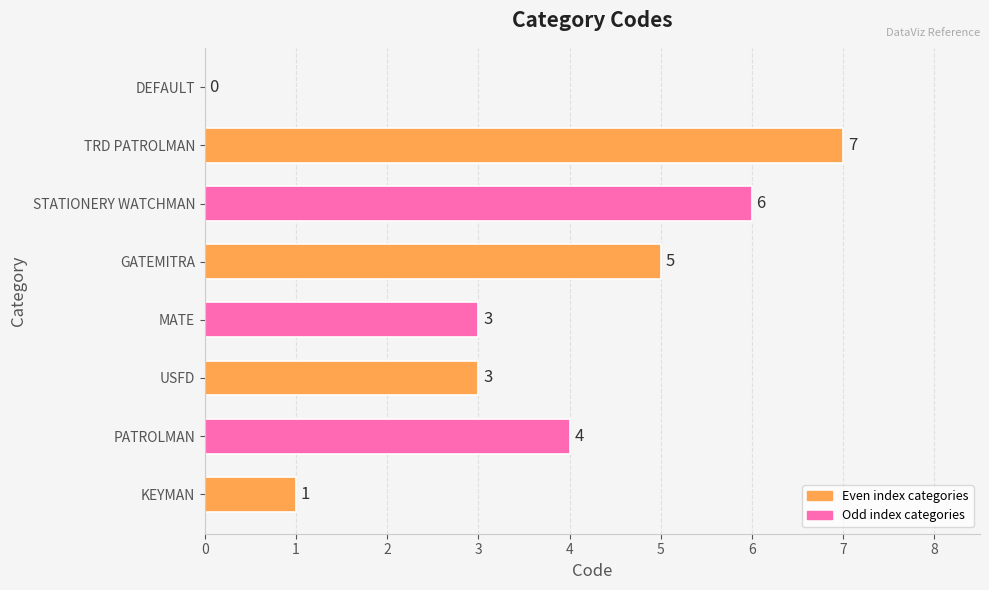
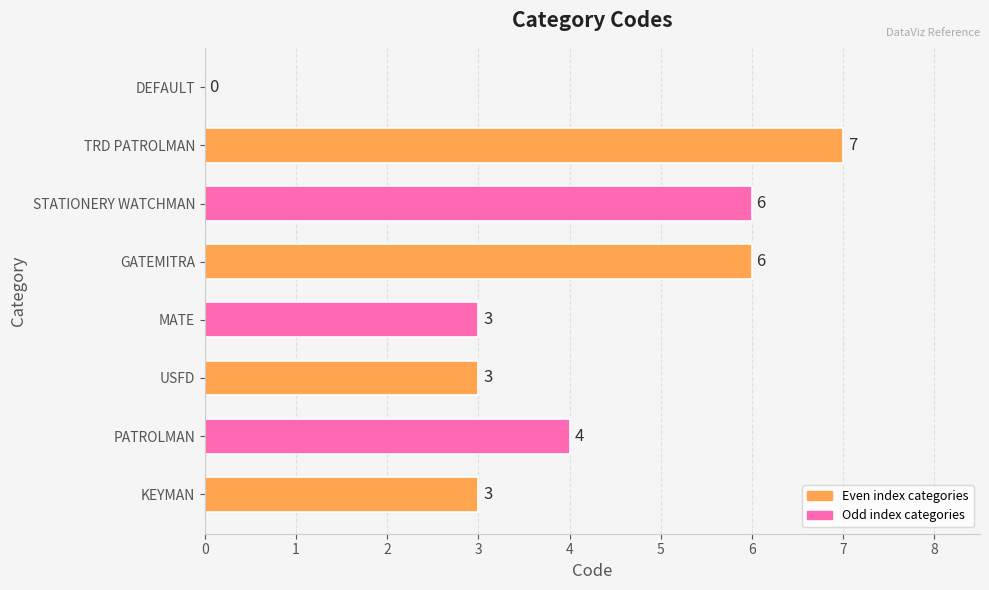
GATEMITRA: 5 -> 6
KEYMAN: 1 -> 3
